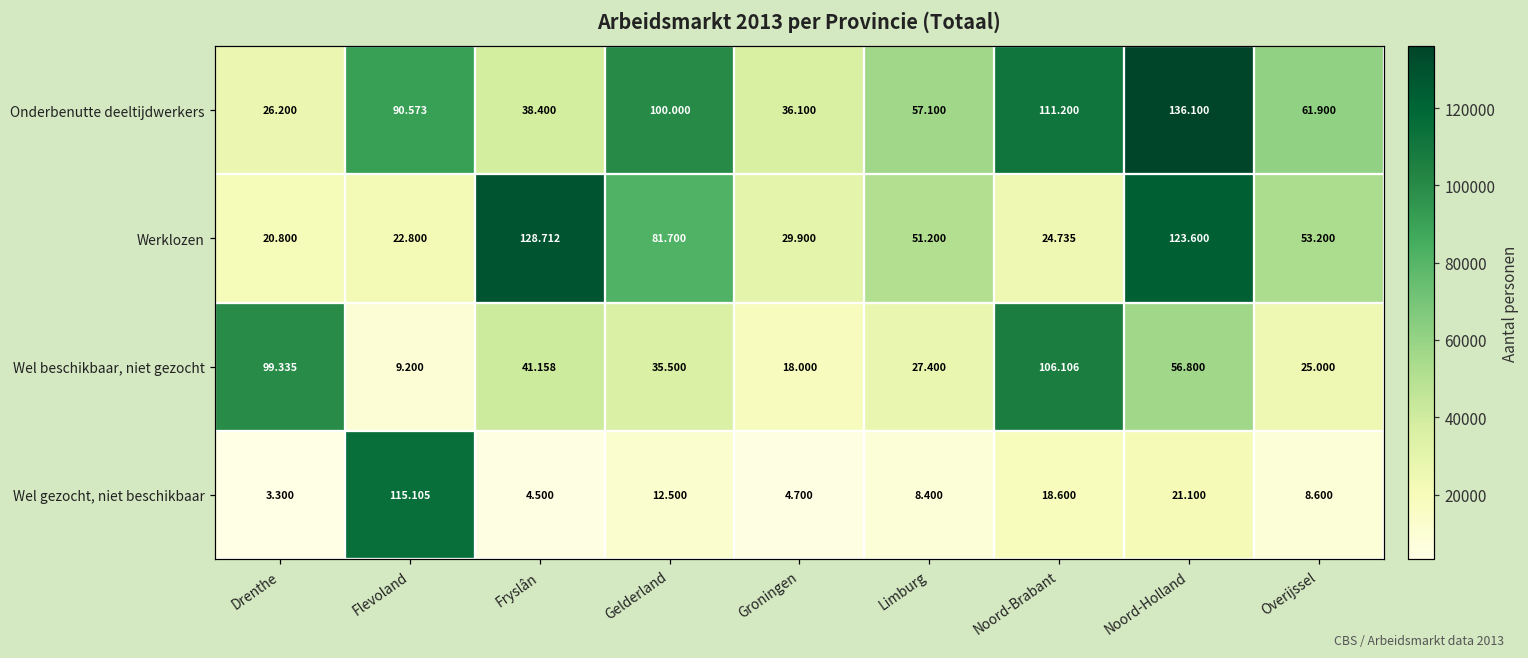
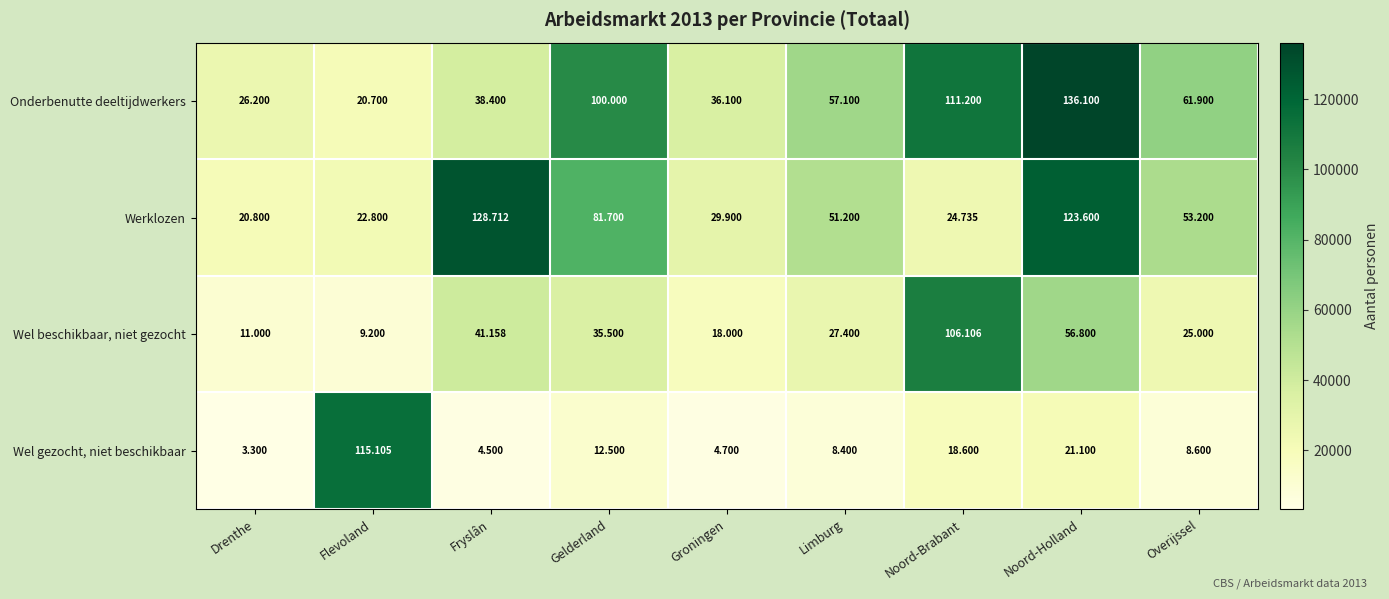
Onderbenutte deeltijdwerkers, Flevoland: 90.573 -> 20.700
Wel beschikbaar, niet gezocht, Drenthe: 99.335 -> 11.000
